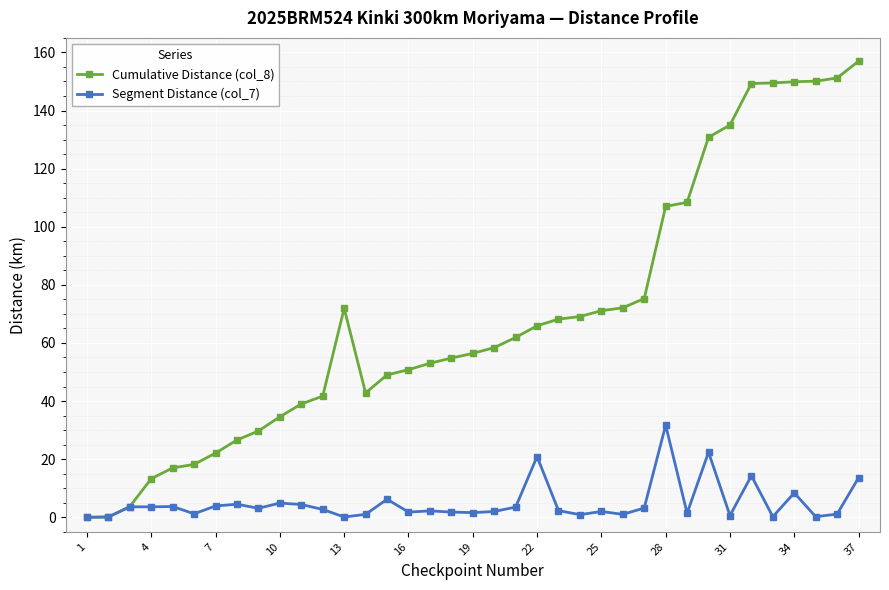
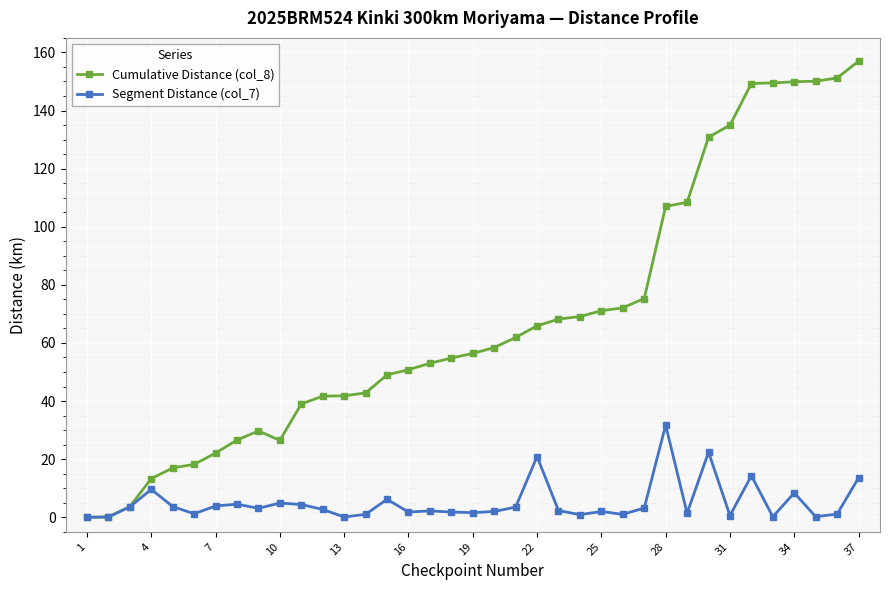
Segment Distance (col_7), 4: 4 -> 10
Cumulative Distance (col_8), 10: 35 -> 27
Cumulative Distance (col_8), 13: 72 -> 42
